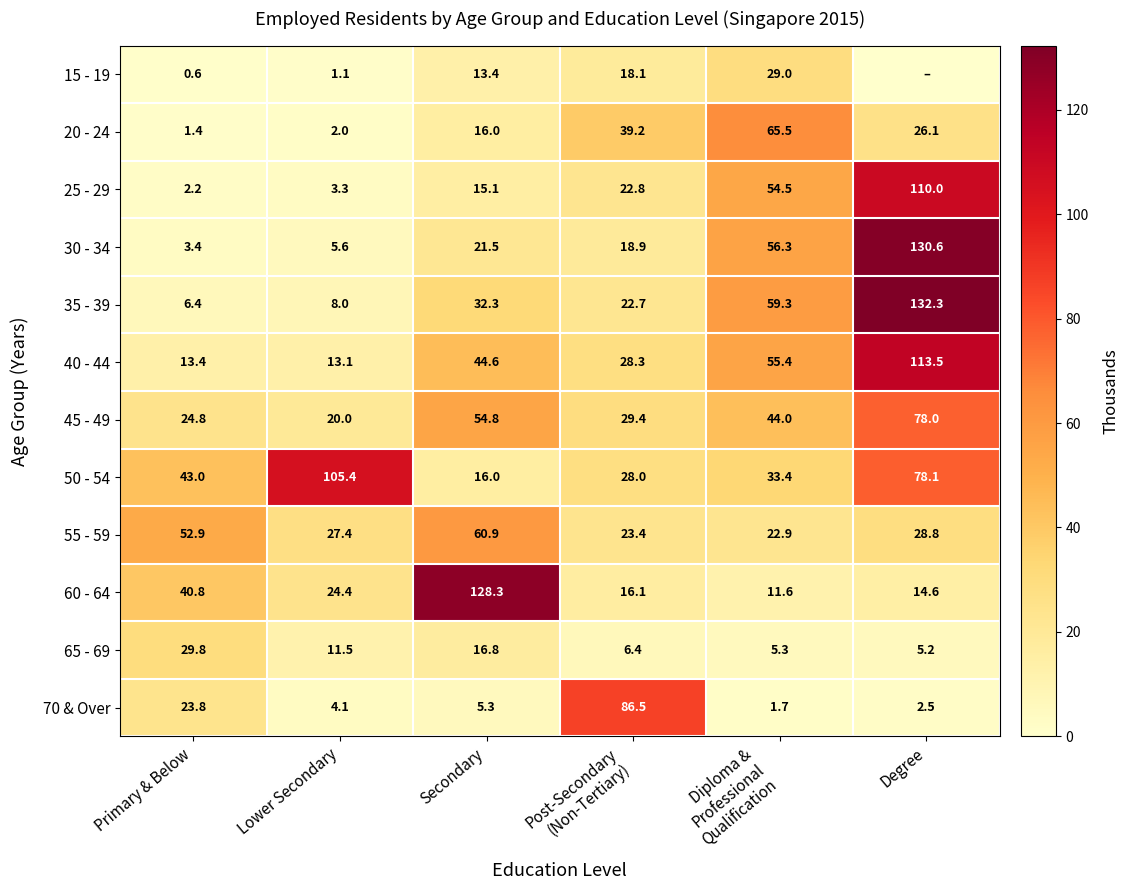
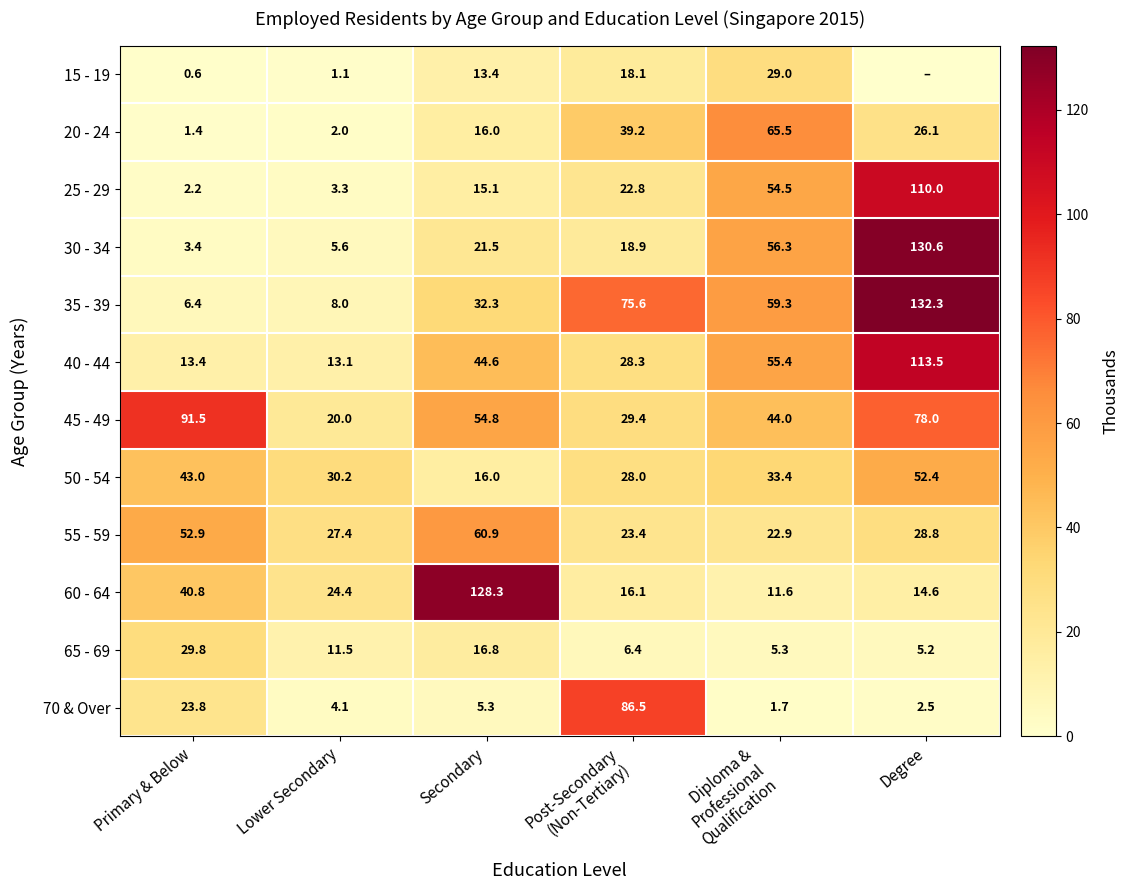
35 - 39, Post-Secondary (Non-Tertiary): 22.7 -> 75.6
45 - 49, Primary & Below: 24.8 -> 91.5
50 - 54, Lower Secondary: 105.4 -> 30.2
50 - 54, Degree: 78.1 -> 52.4
